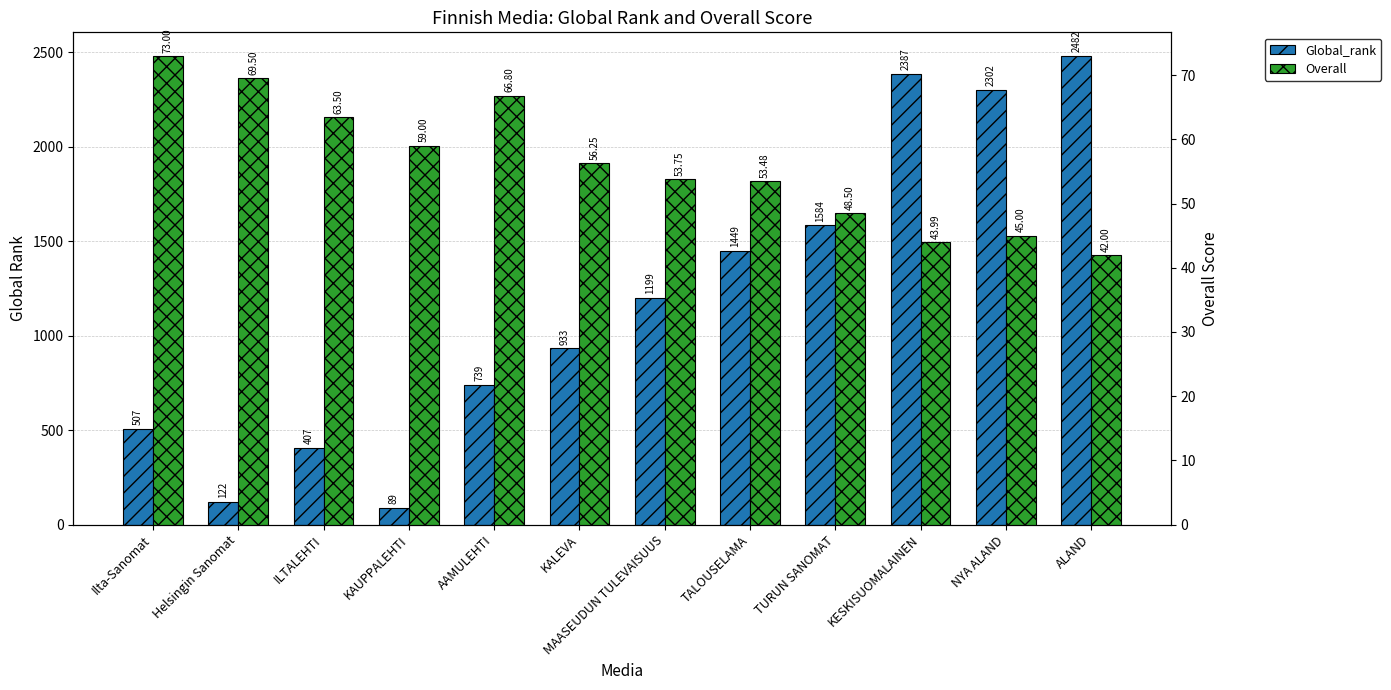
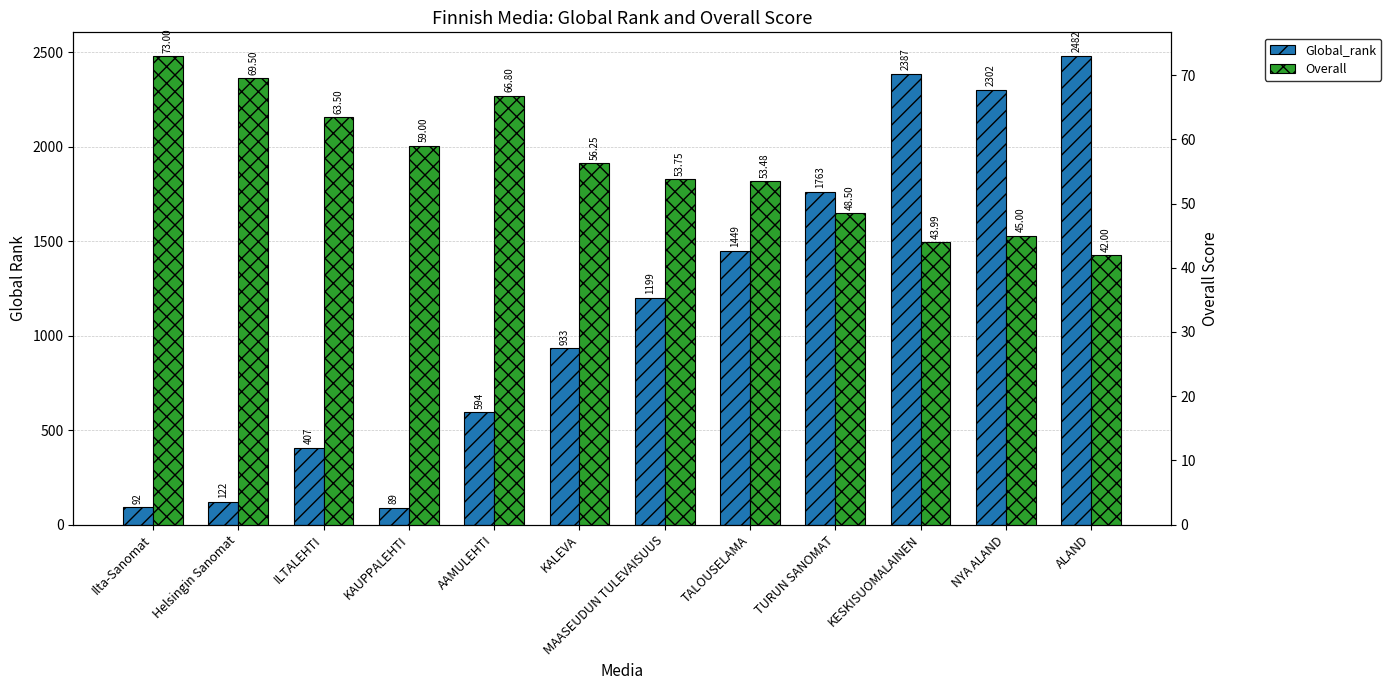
Global_rank, Ilta-Sanomat: 507 -> 92
Global_rank, AAMULEHTI: 739 -> 594
Global_rank, TURUN SANOMAT: 1584 -> 1763
